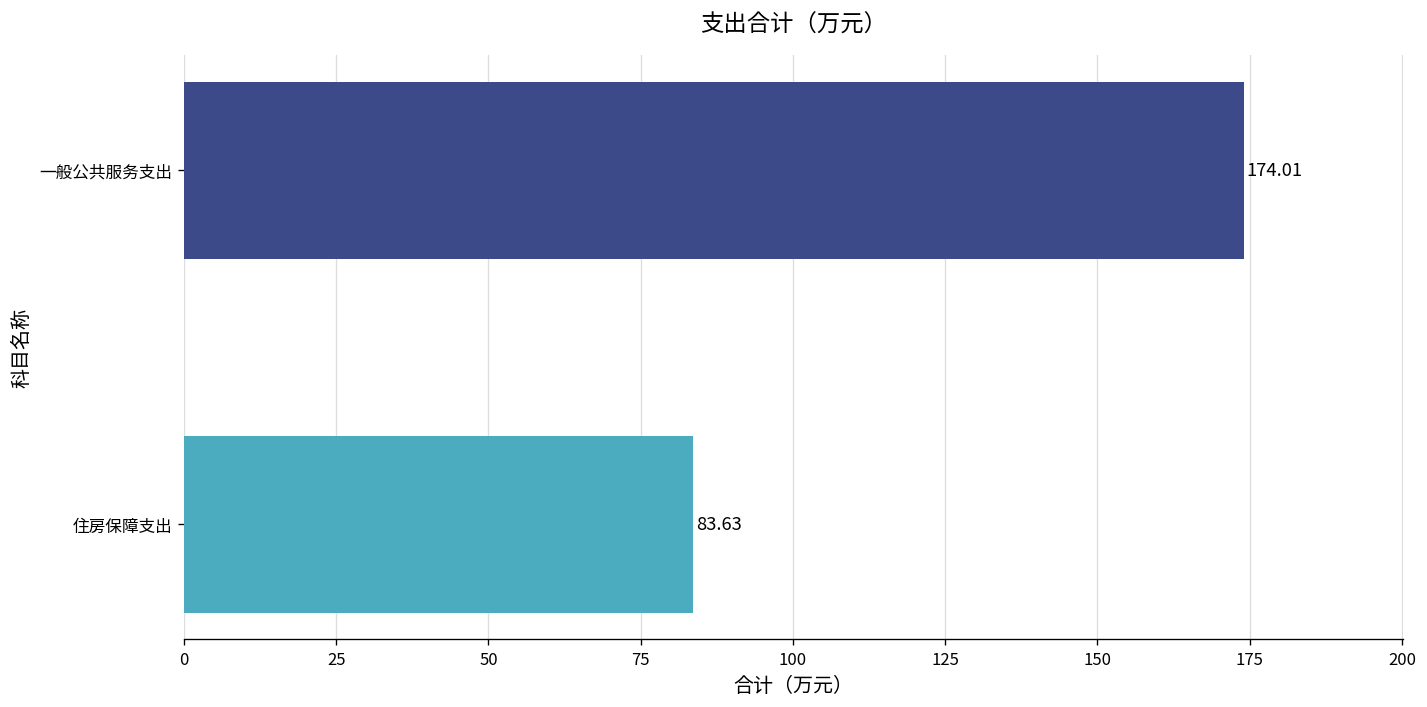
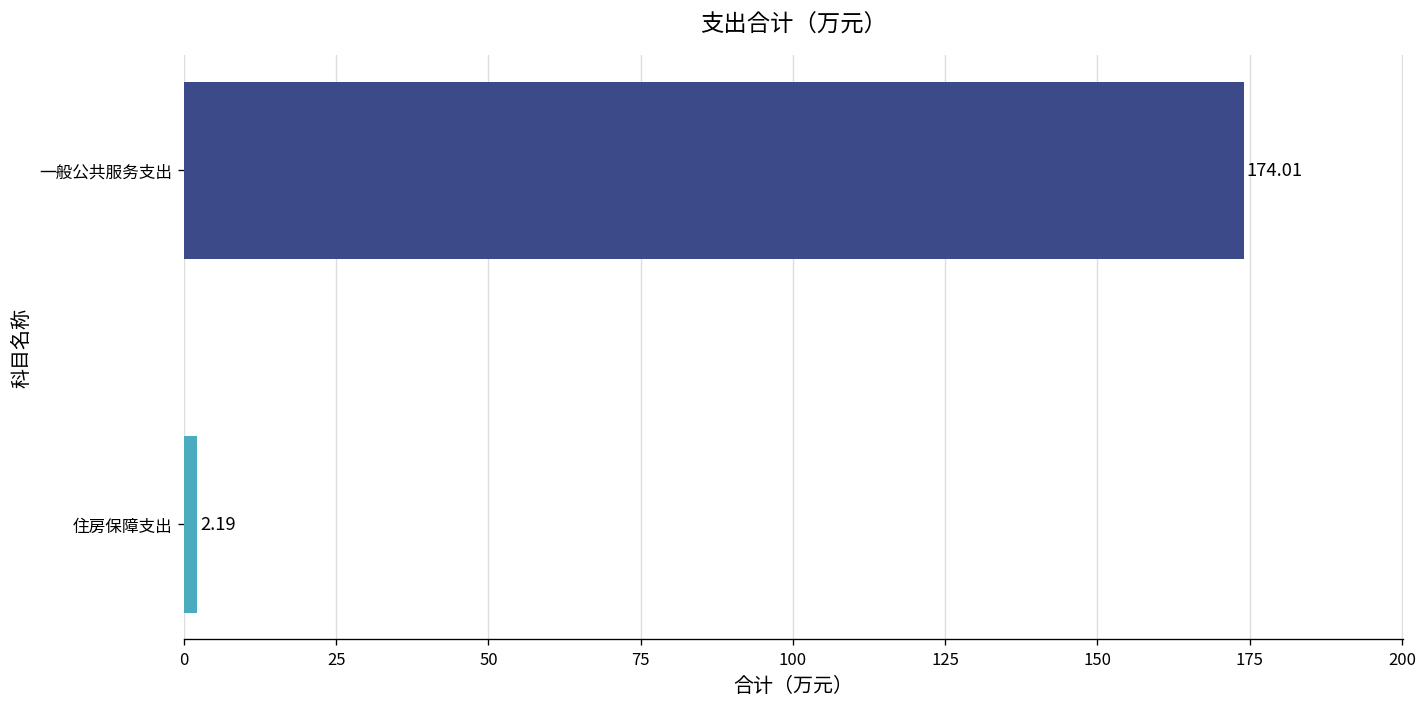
住房保障支出: 83.63 -> 2.19
